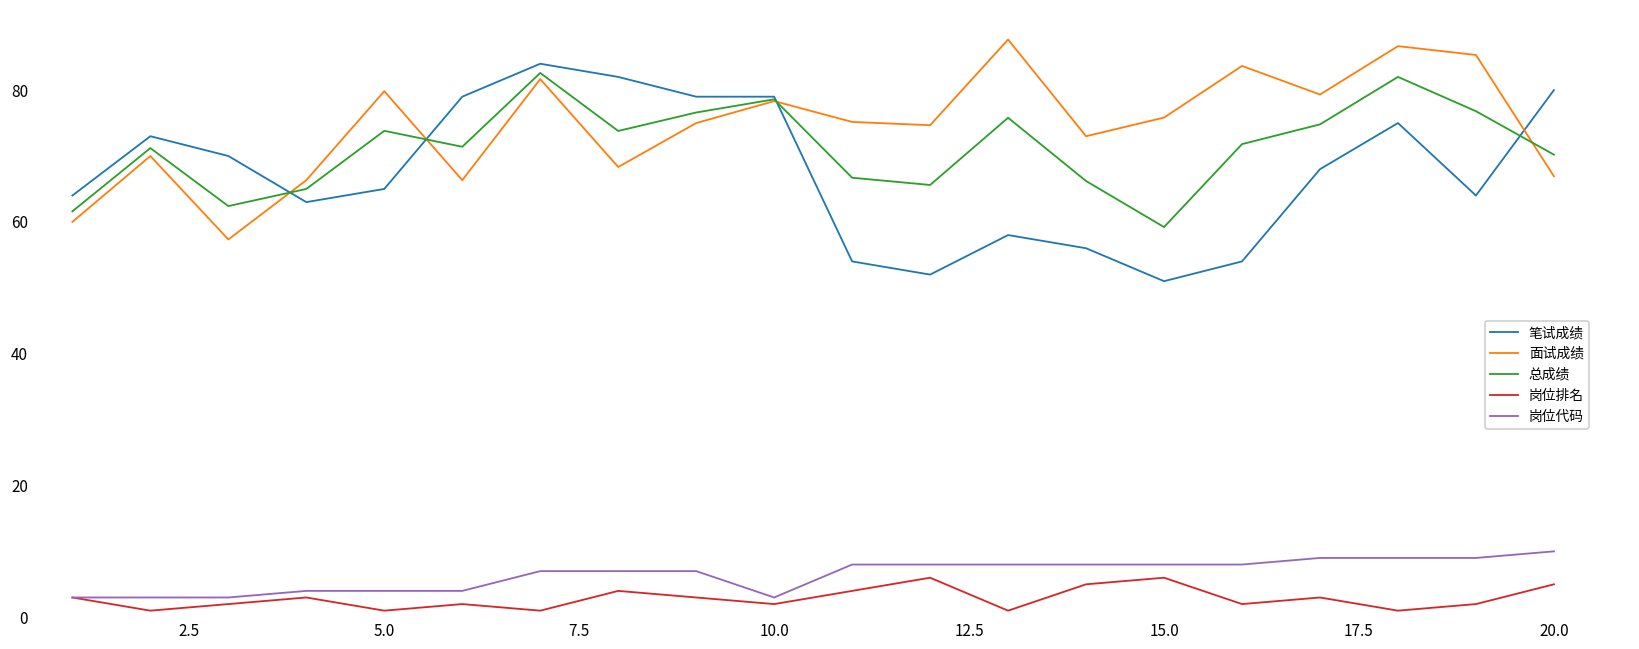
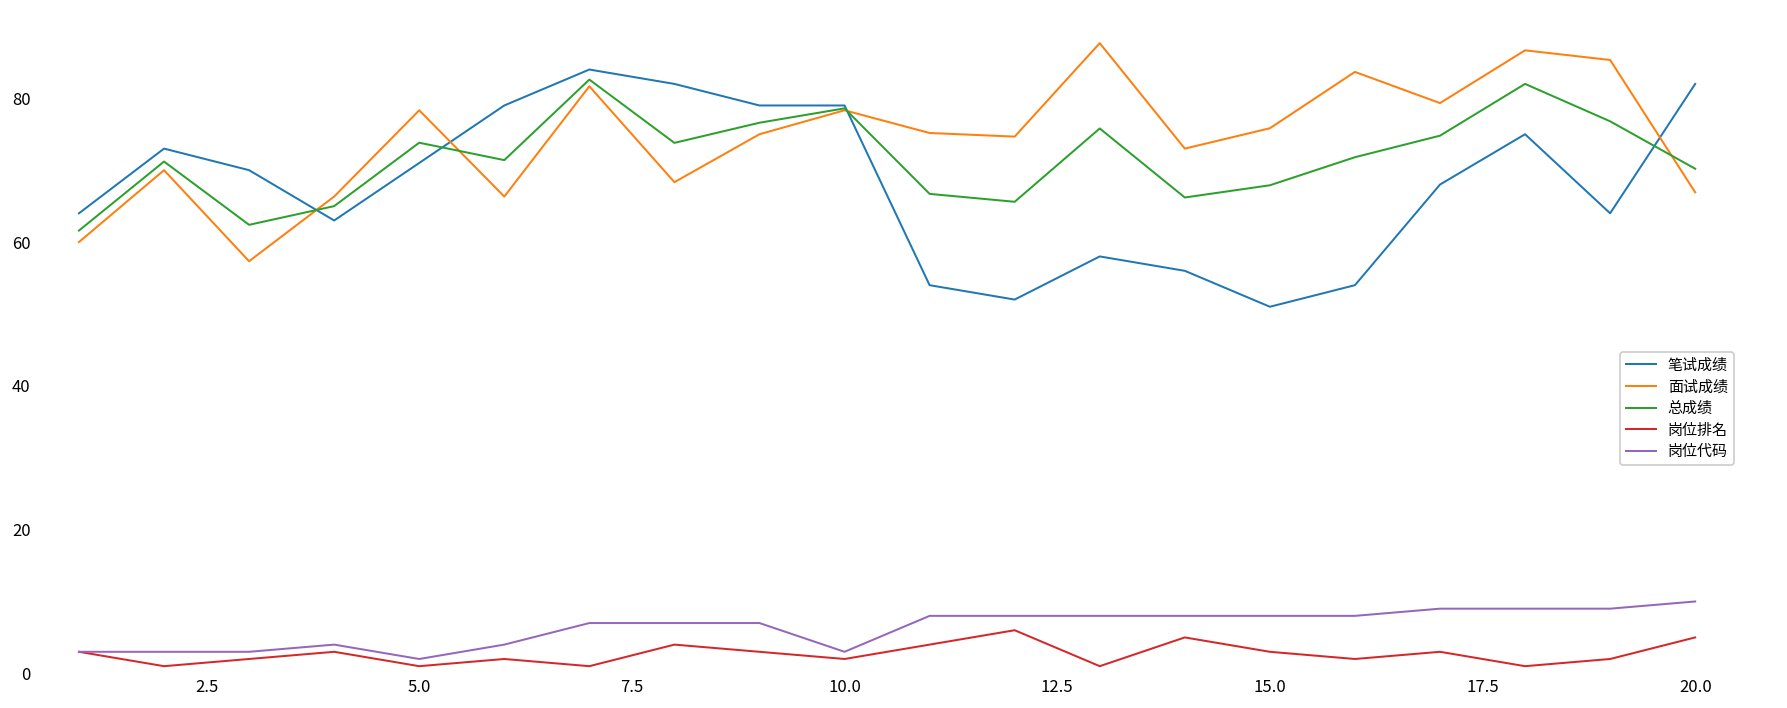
笔试成绩, 5.0: 65 -> 71
面试成绩, 5.0: 80 -> 78
岗位代码, 5.0: 4 -> 2
总成绩, 15.0: 59 -> 68
岗位排名, 15.0: 6 -> 3
笔试成绩, 20.0: 80 -> 82
